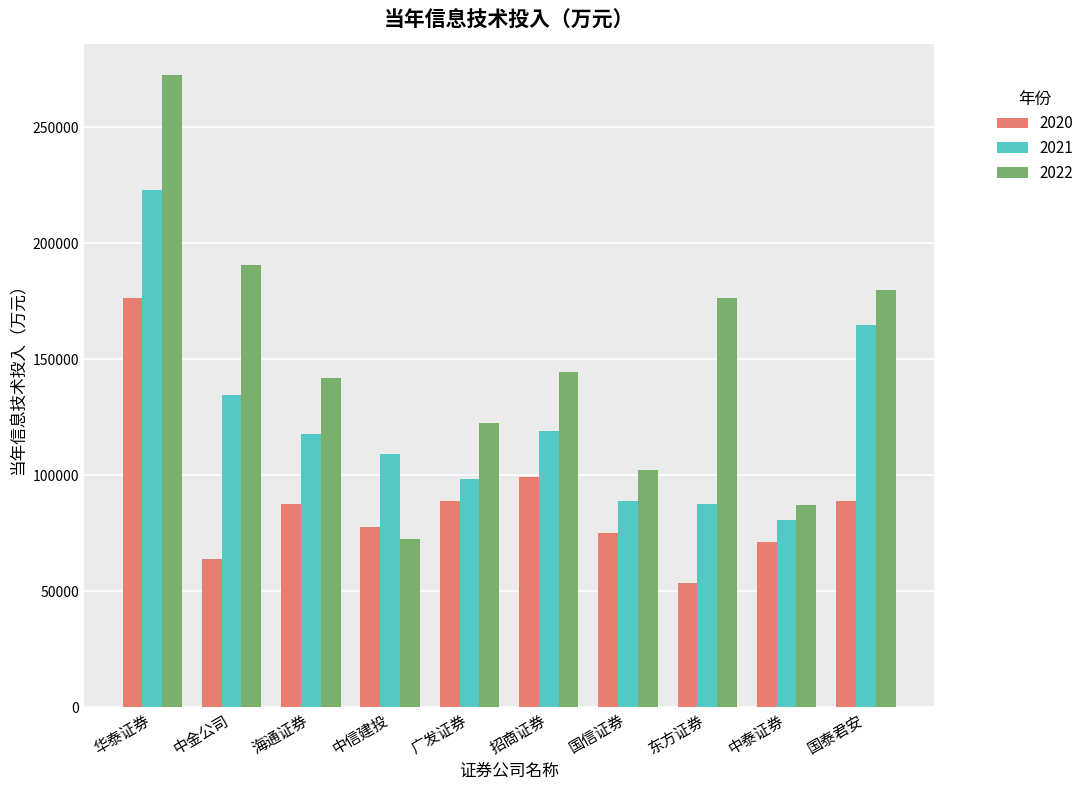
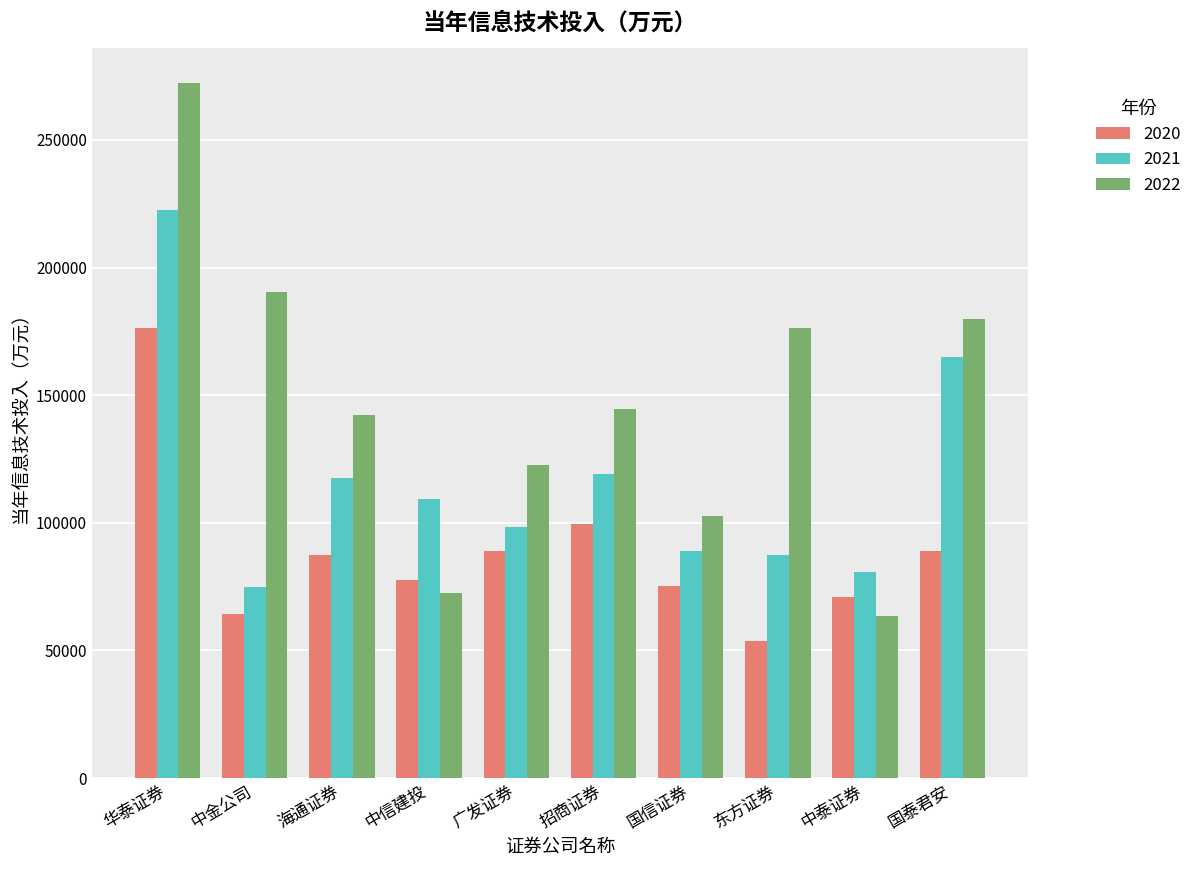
2021, 中金公司: 135000 -> 75000
2022, 中泰证券: 87000 -> 63000
